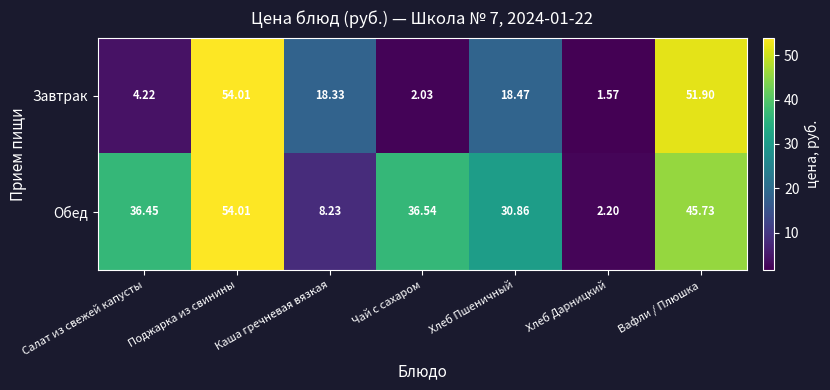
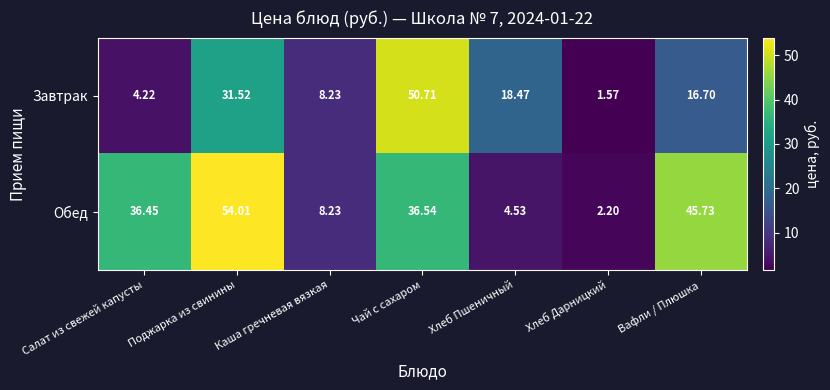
Завтрак, Поджарка из свинины: 54.01 -> 31.52
Завтрак, Каша гречневая вязкая: 18.33 -> 8.23
Завтрак, Чай с сахаром: 2.03 -> 50.71
Завтрак, Вафли / Плюшка: 51.90 -> 16.70
Обед, Хлеб Пшеничный: 30.86 -> 4.53
